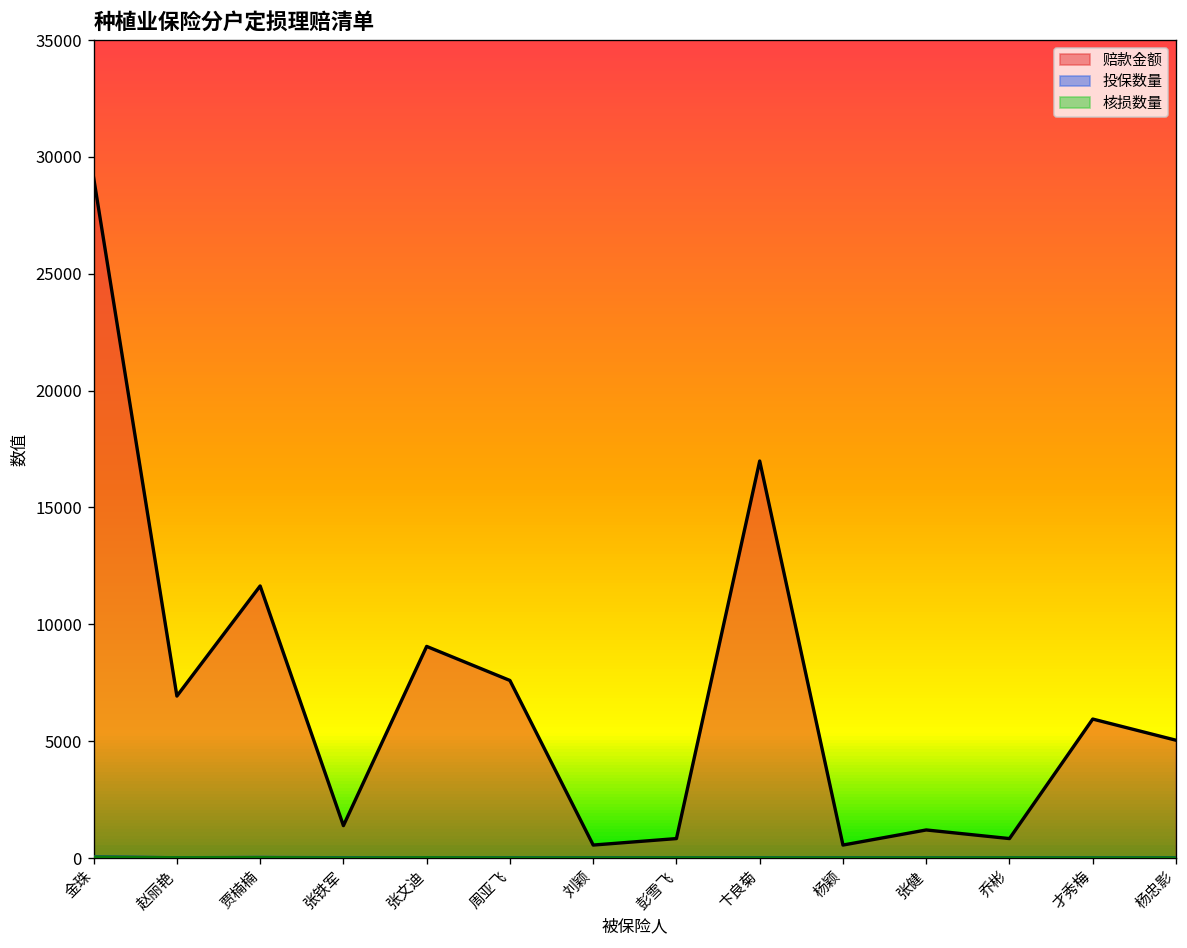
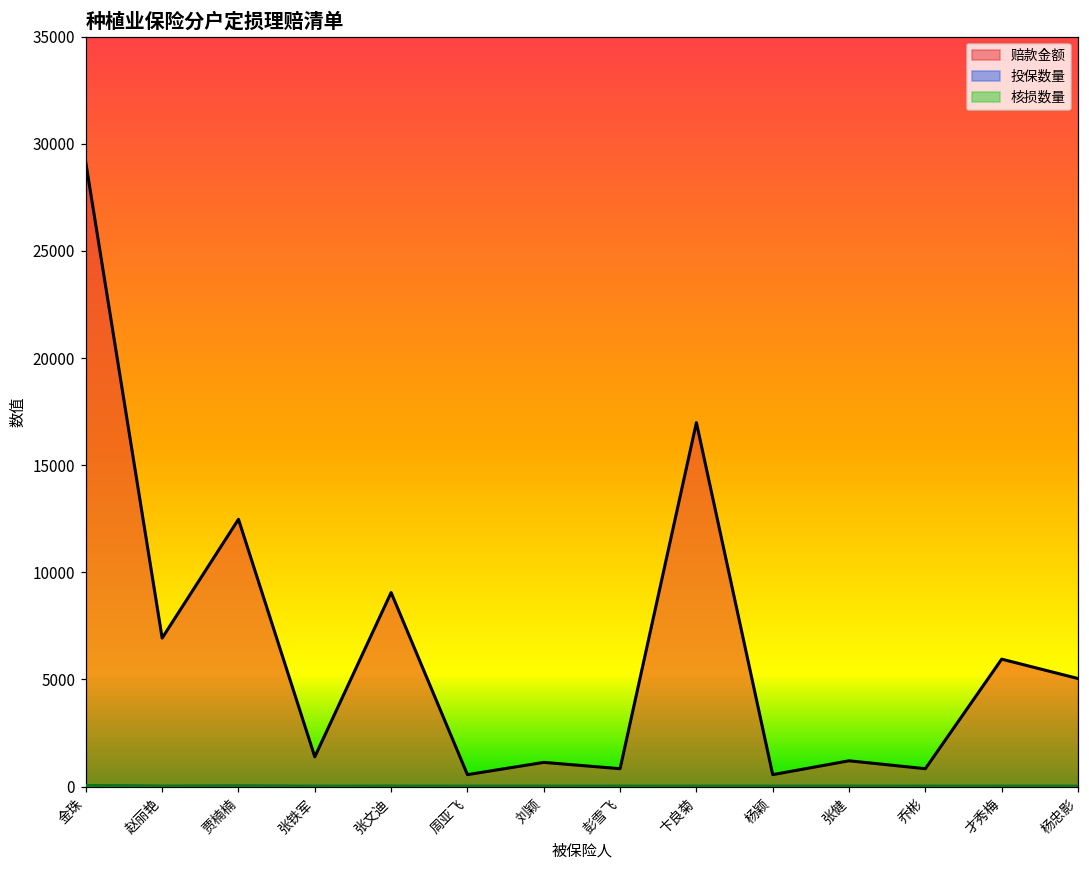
赔款金额, 贾楠楠: 11600 -> 12500
赔款金额, 周亚飞: 7600 -> 600
赔款金额, 刘颖: 600 -> 1100
